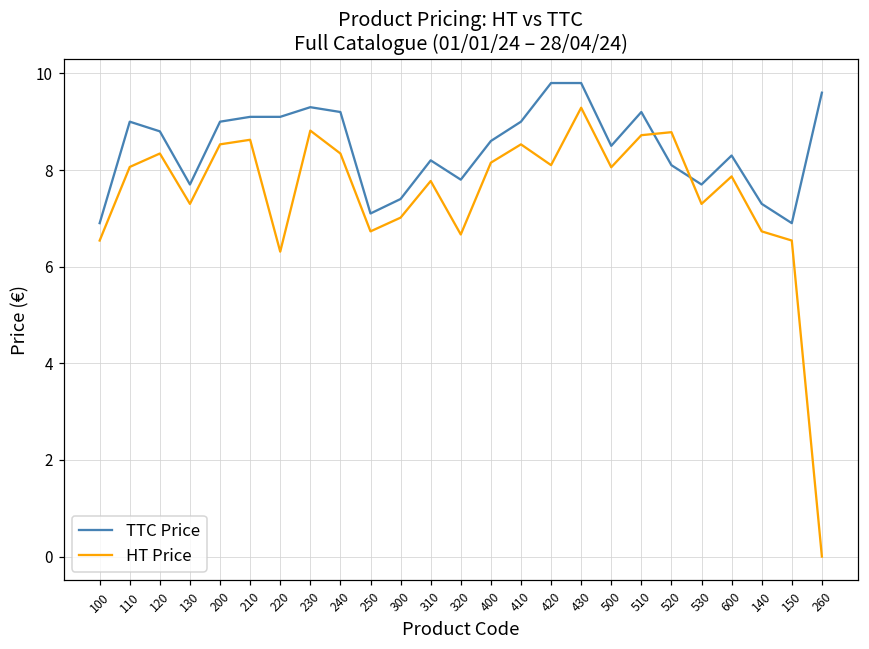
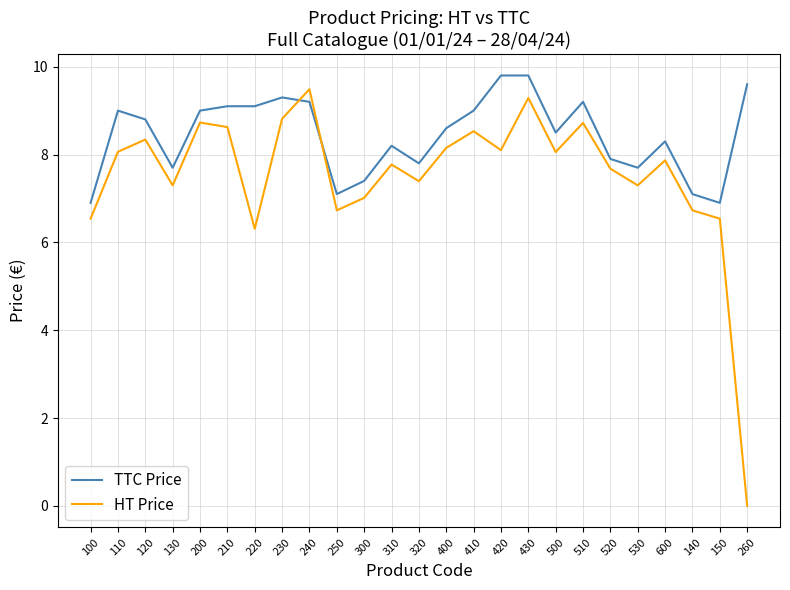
HT Price, 200: 8.5 -> 8.7
HT Price, 240: 8.3 -> 9.5
HT Price, 320: 6.7 -> 7.4
TTC Price, 520: 8.1 -> 7.9
HT Price, 520: 8.8 -> 7.7
TTC Price, 140: 7.3 -> 7.1
